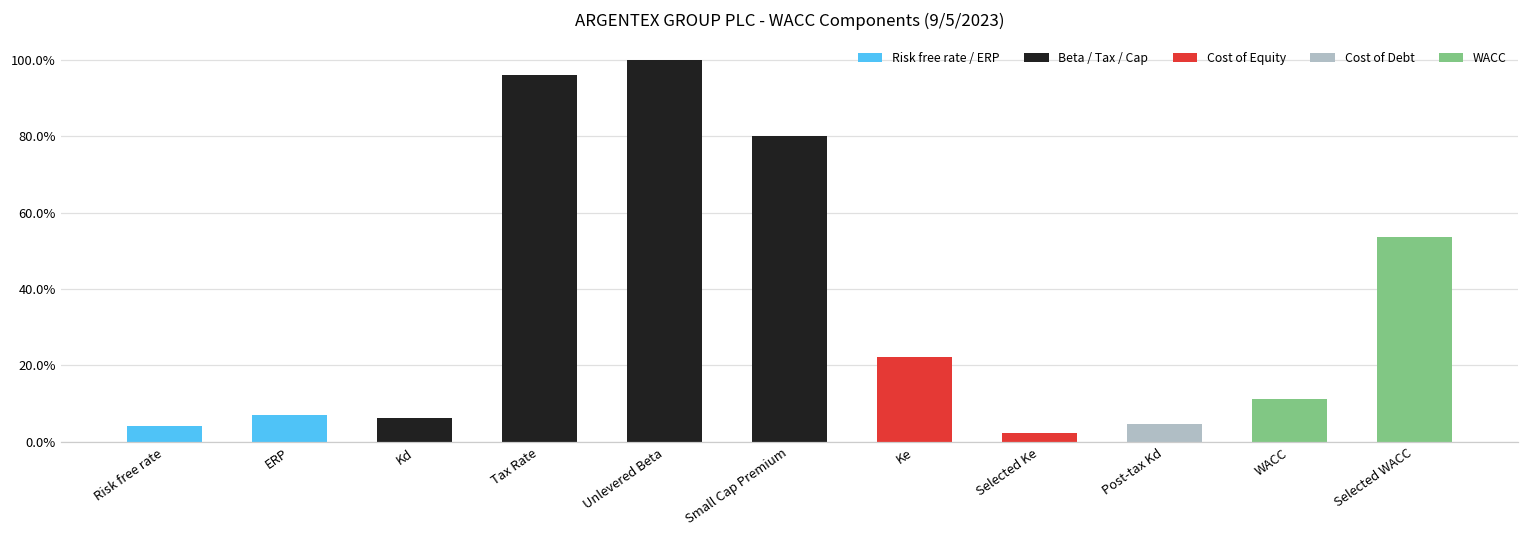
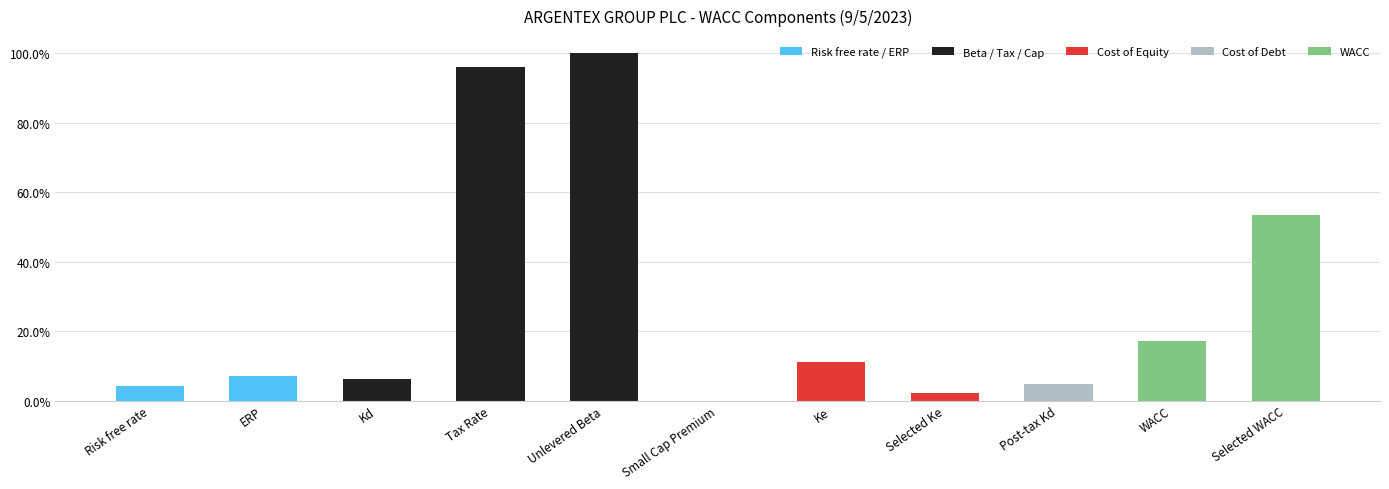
Small Cap Premium: 80% -> 0%
Ke: 22% -> 11%
WACC: 11% -> 17%
